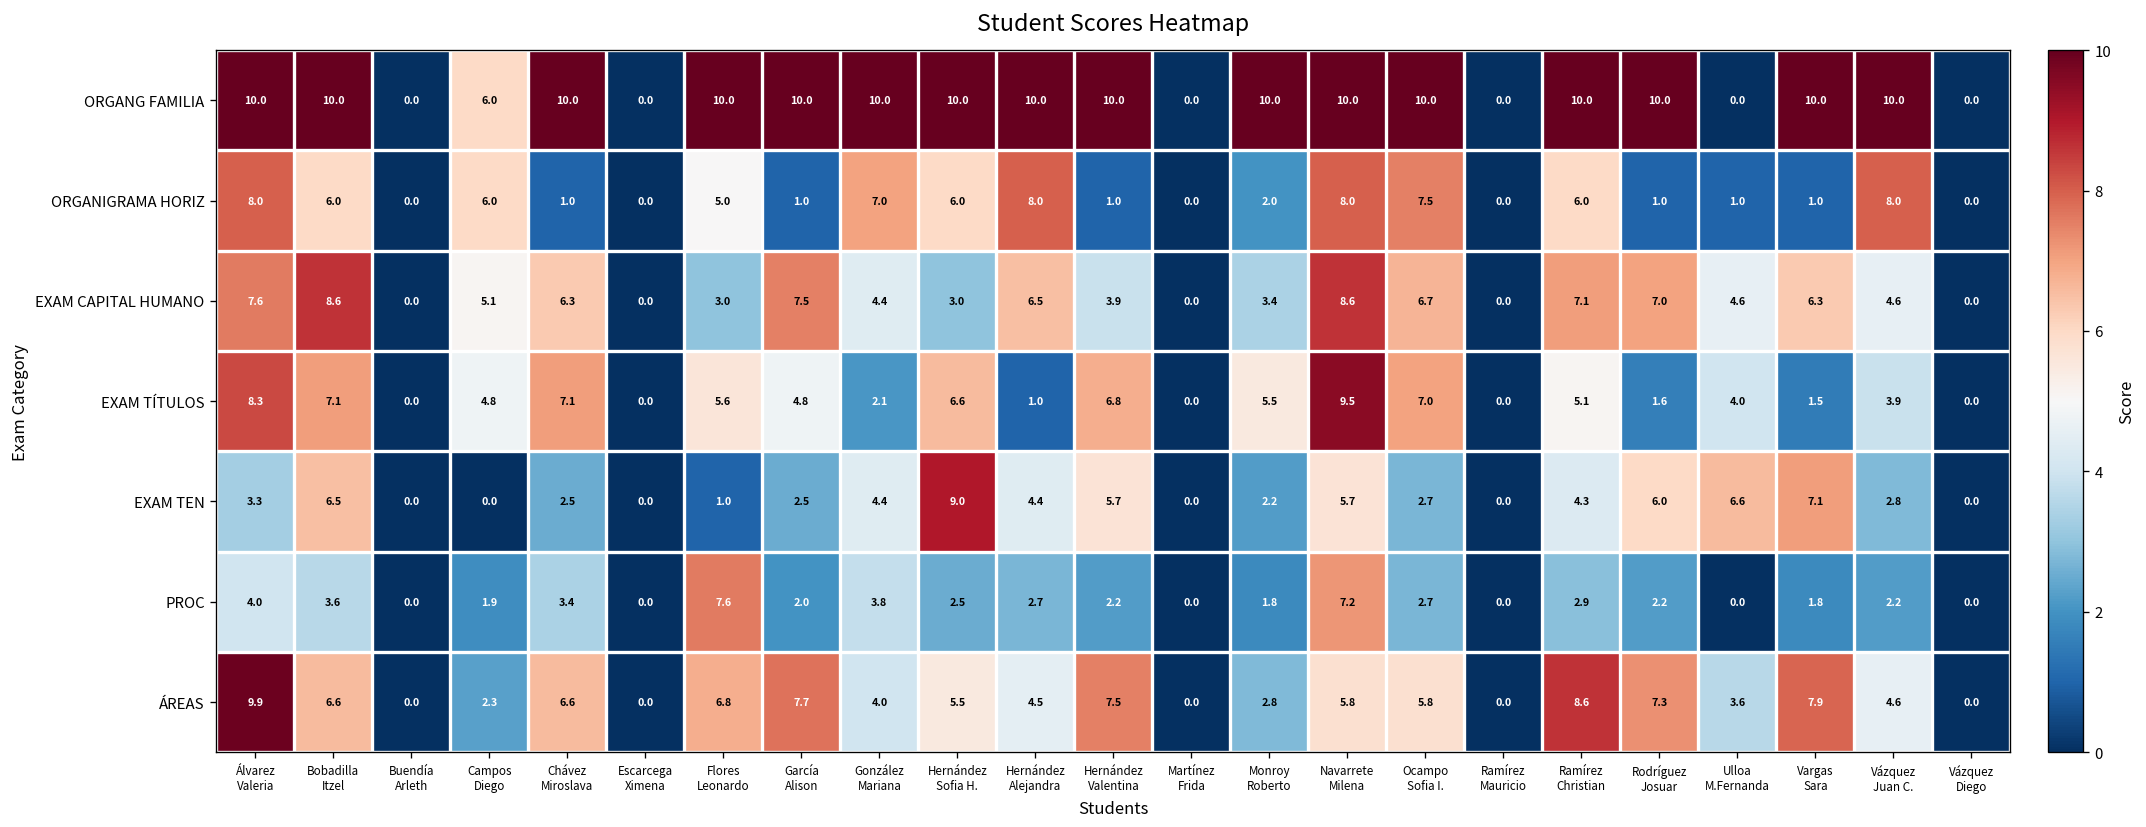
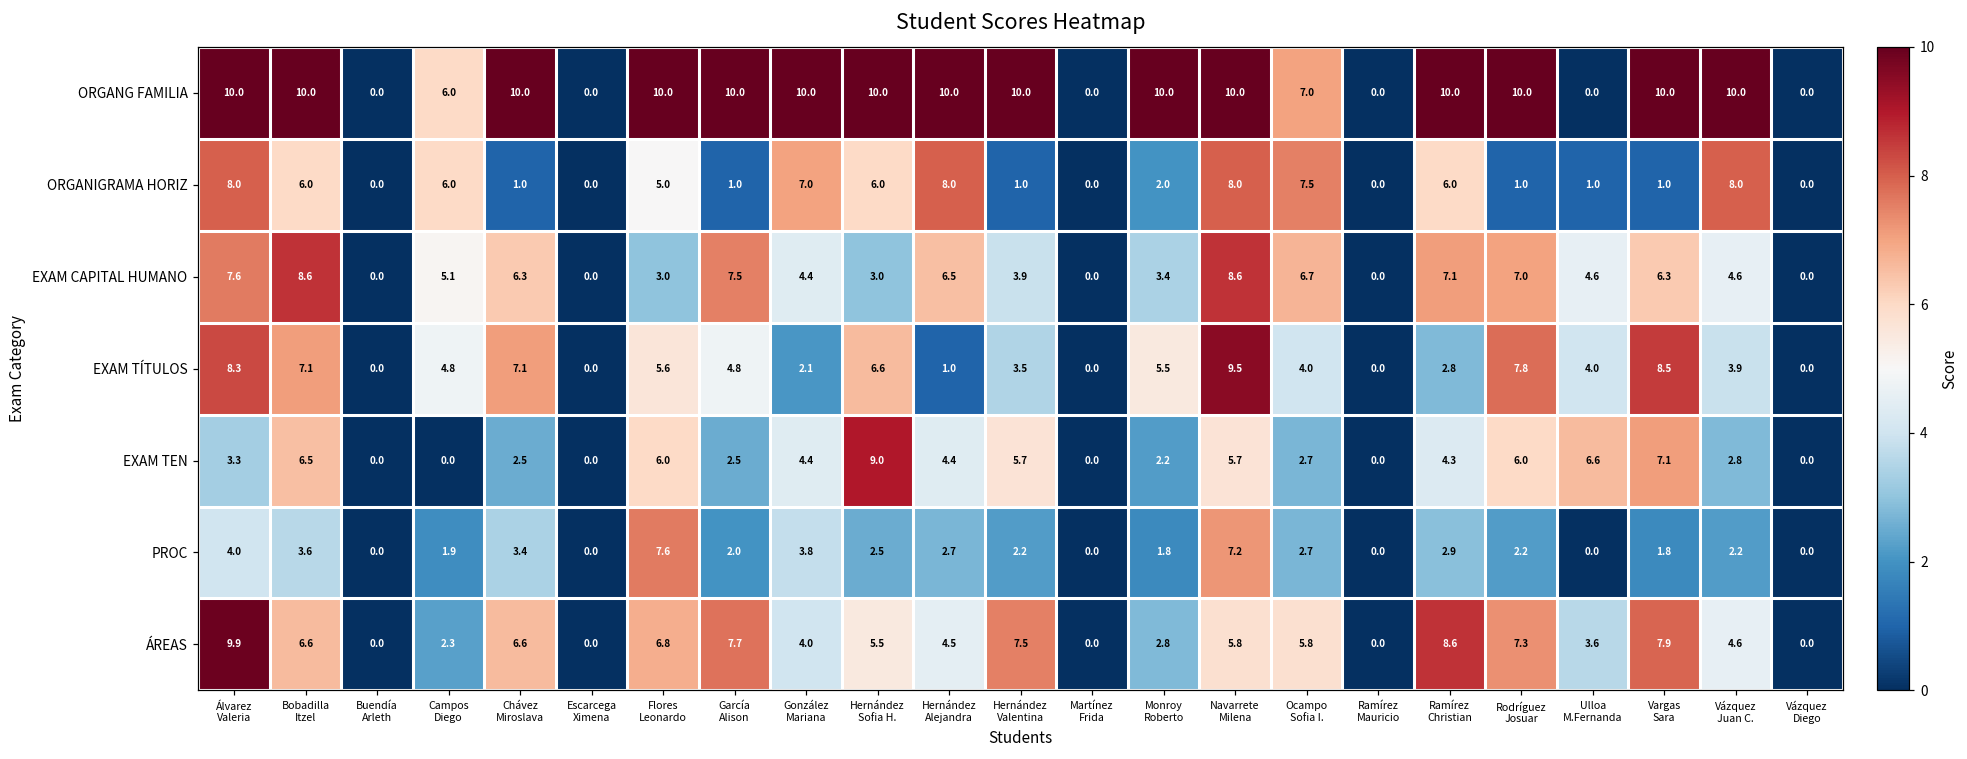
ORGANG FAMILIA, Ocampo Sofia I.: 10.0 -> 7.0
EXAM TÍTULOS, Hernández Valentina: 6.8 -> 3.5
EXAM TÍTULOS, Ocampo Sofia I.: 7.0 -> 4.0
EXAM TÍTULOS, Ramírez Christian: 5.1 -> 2.8
EXAM TÍTULOS, Rodríguez Josuar: 1.6 -> 7.8
EXAM TÍTULOS, Vargas Sara: 1.5 -> 8.5
EXAM TEN, Flores Leonardo: 1.0 -> 6.0
